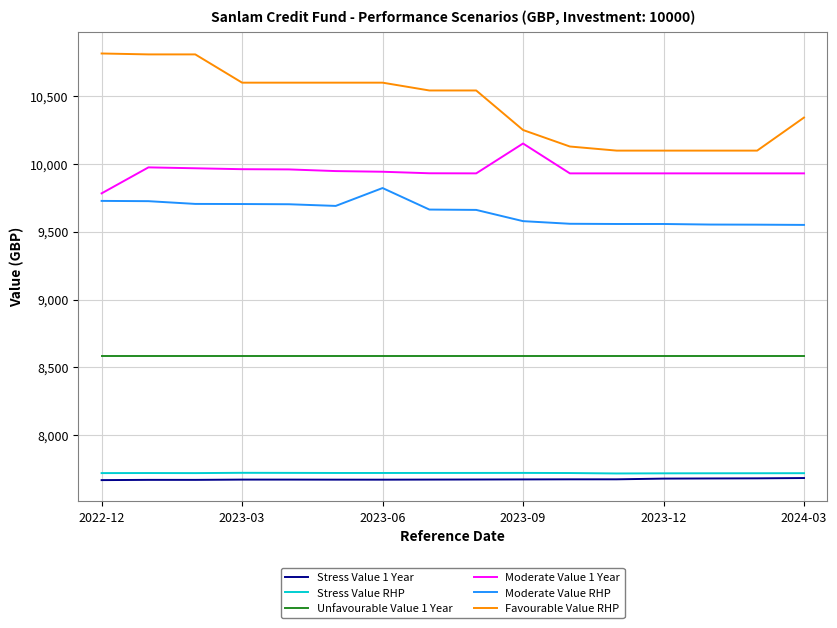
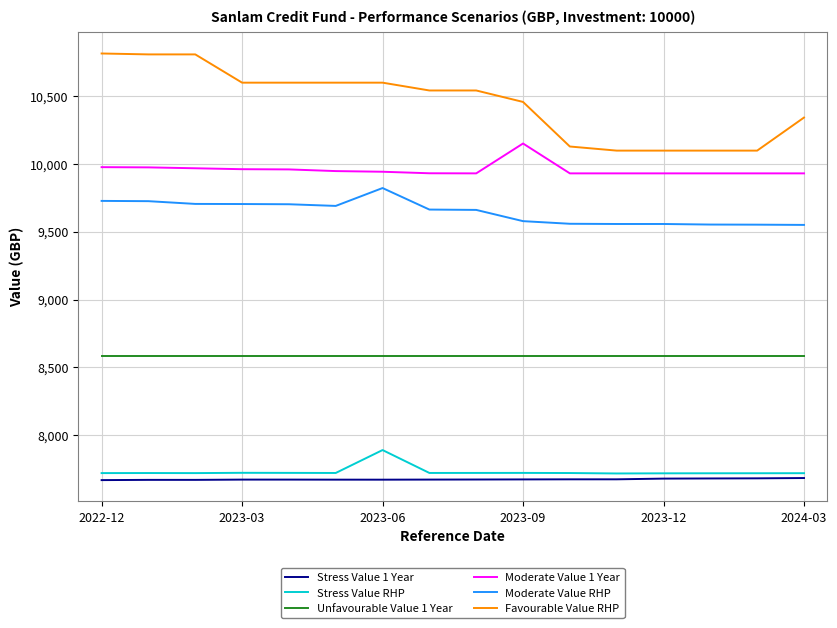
Moderate Value 1 Year, 2022-12: 9,780 -> 9,970
Stress Value RHP, 2023-06: 7,720 -> 7,890
Favourable Value RHP, 2023-09: 10,250 -> 10,450
